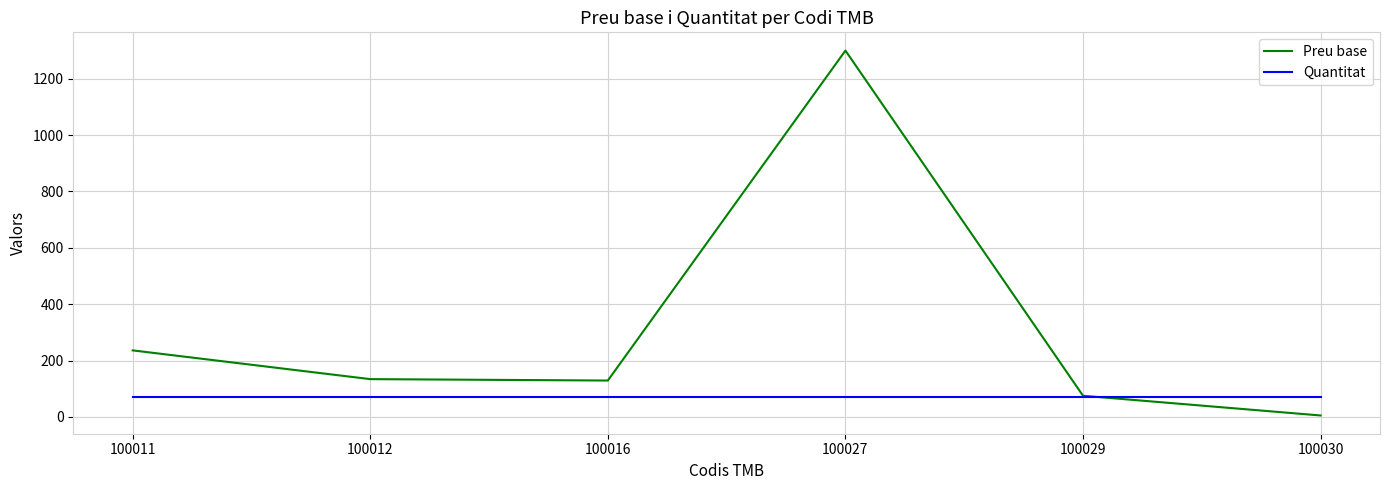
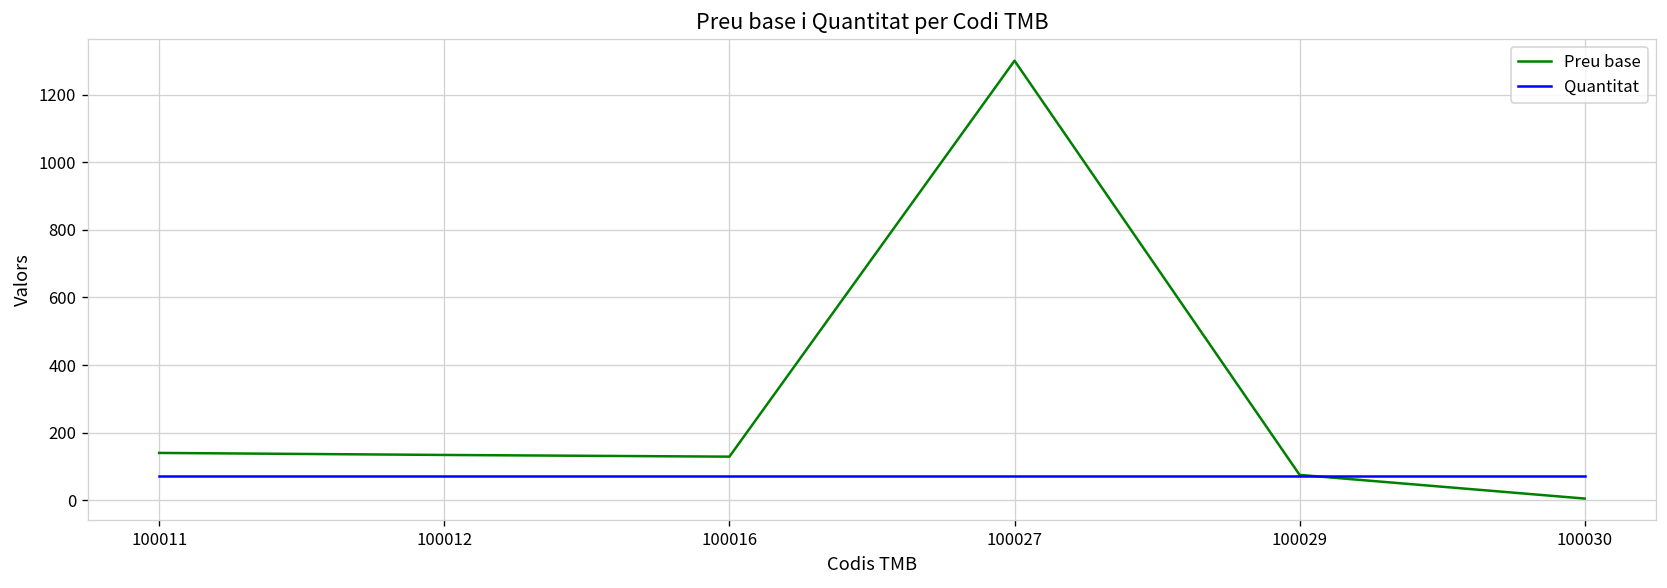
Preu base, 100011: 240 -> 140
